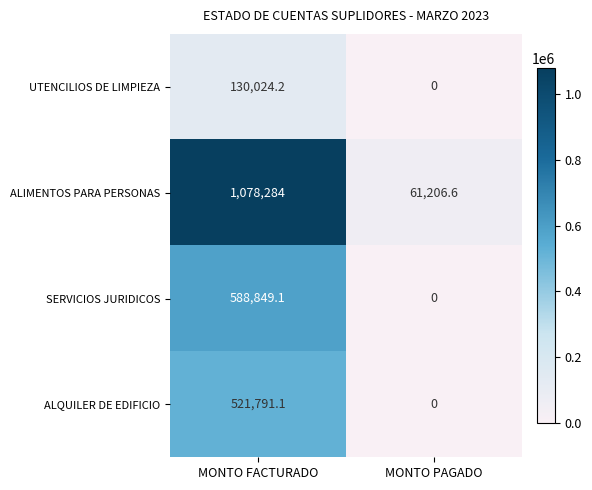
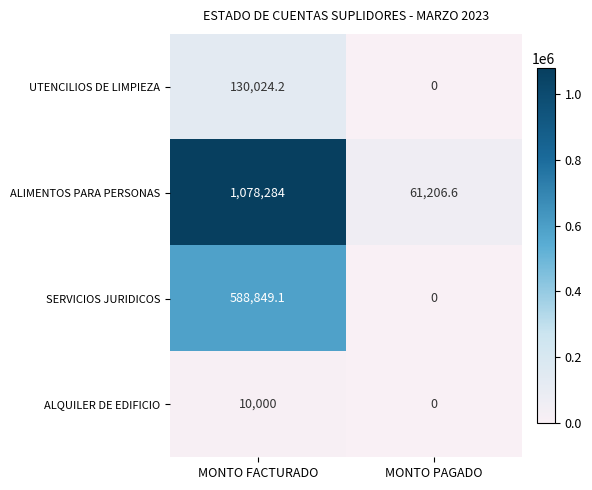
ALQUILER DE EDIFICIO, MONTO FACTURADO: 521,791.1 -> 10,000
